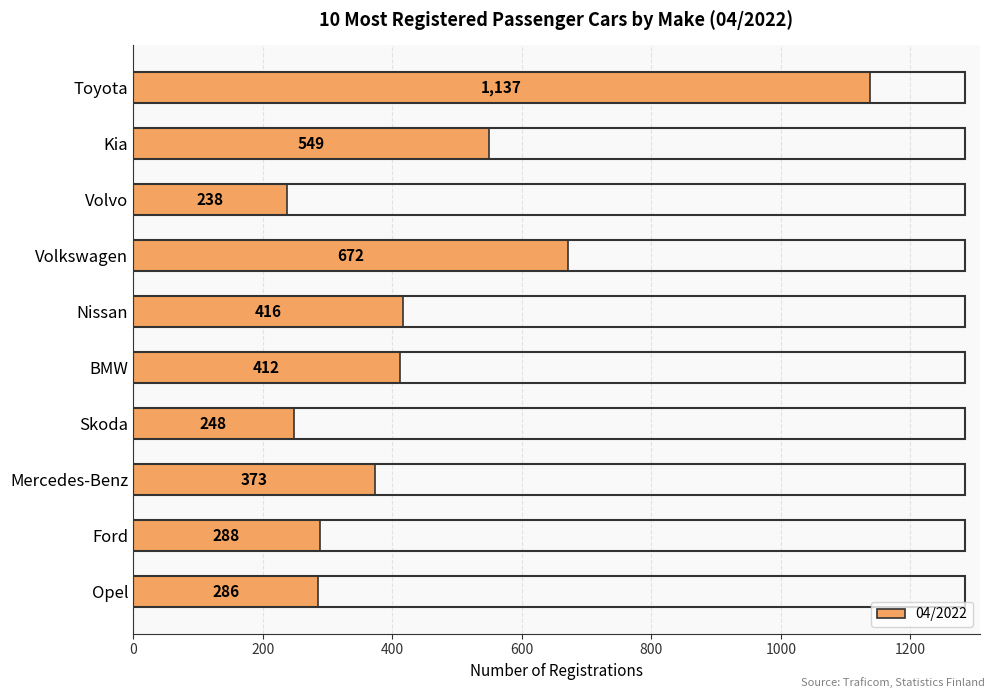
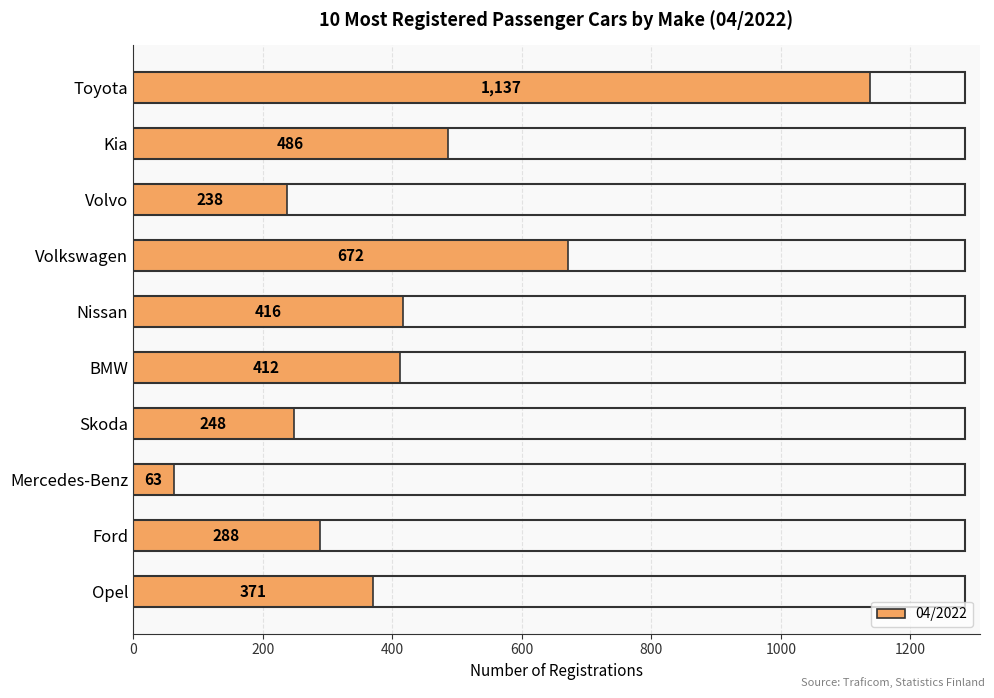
Kia: 549 -> 486
Mercedes-Benz: 373 -> 63
Opel: 286 -> 371
